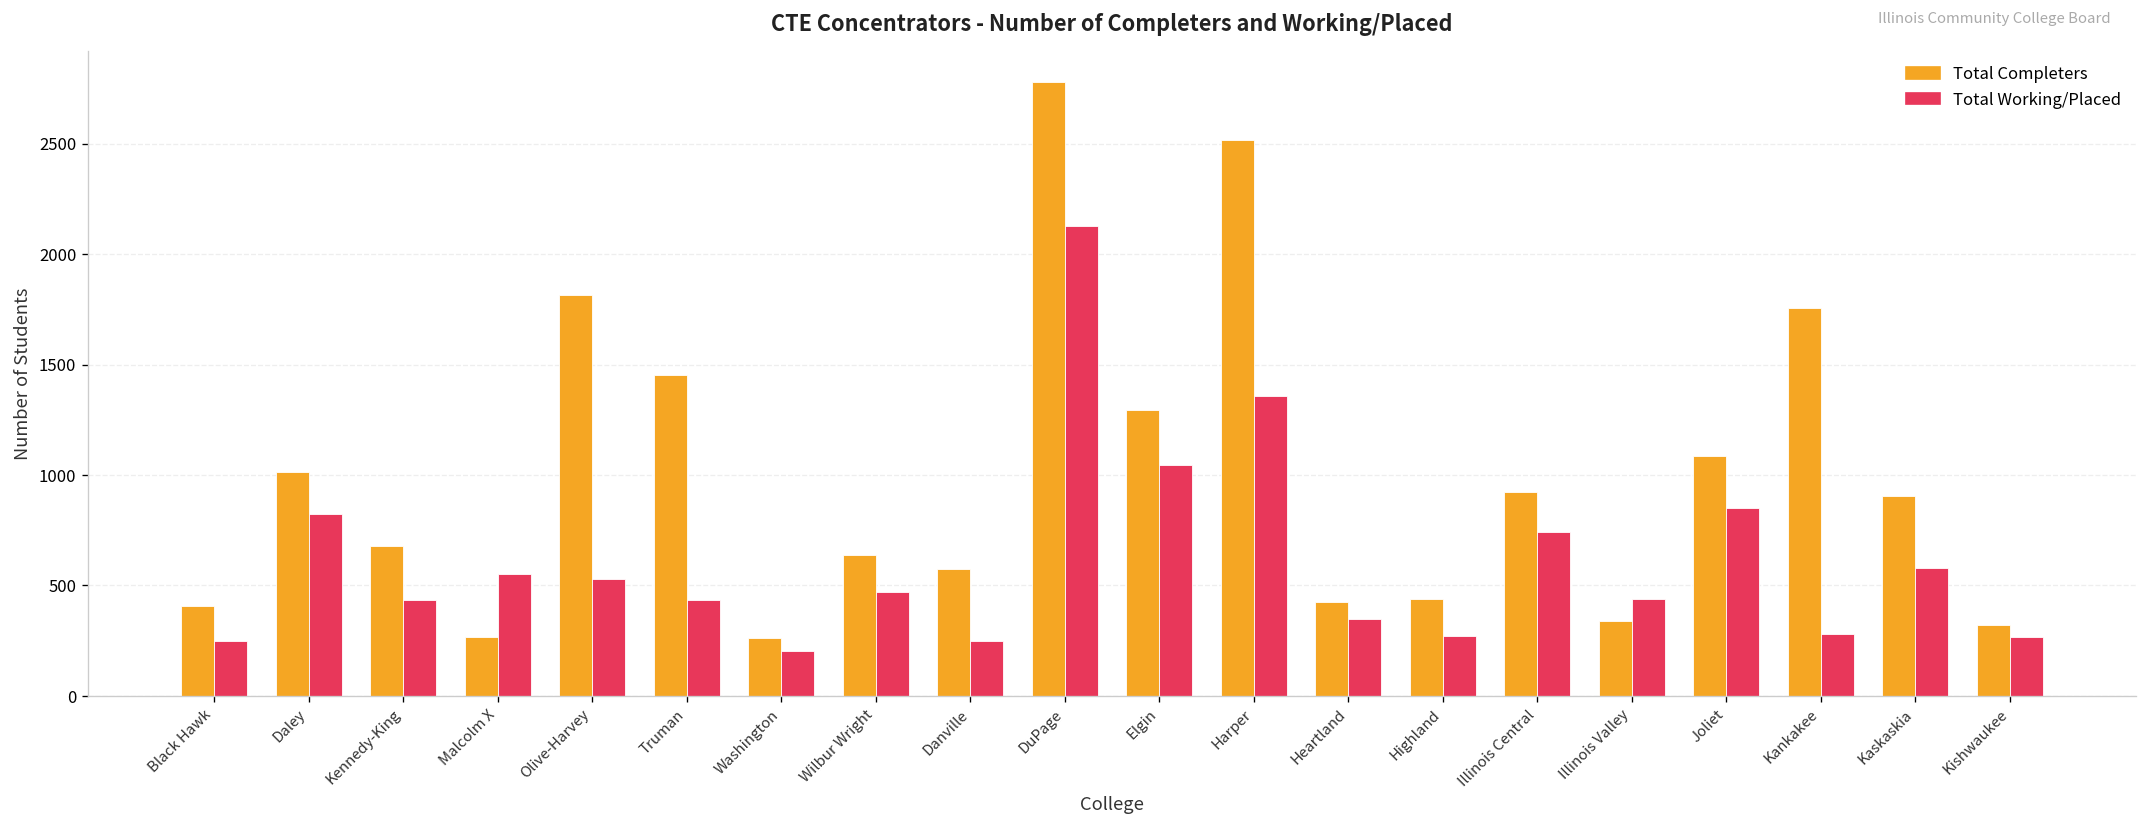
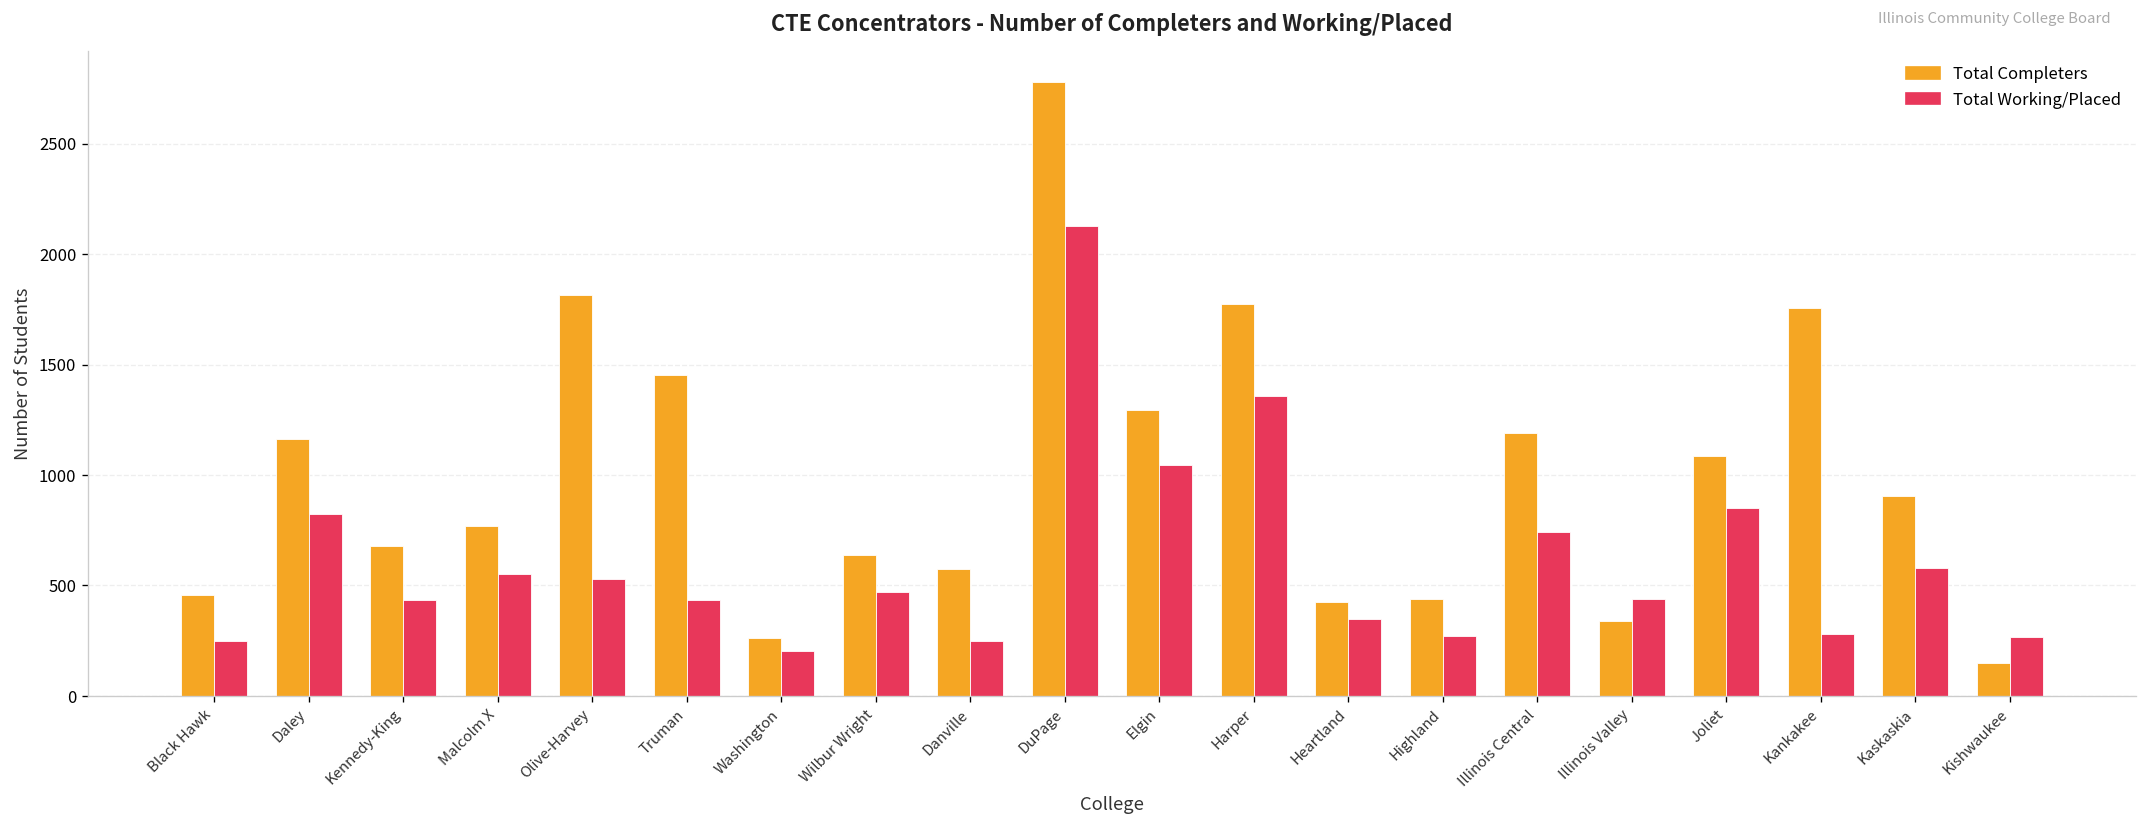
Total Completers, Black Hawk: 410 -> 460
Total Completers, Daley: 1010 -> 1170
Total Completers, Malcolm X: 270 -> 770
Total Completers, Harper: 2520 -> 1770
Total Completers, Illinois Central: 920 -> 1190
Total Completers, Kishwaukee: 320 -> 150
